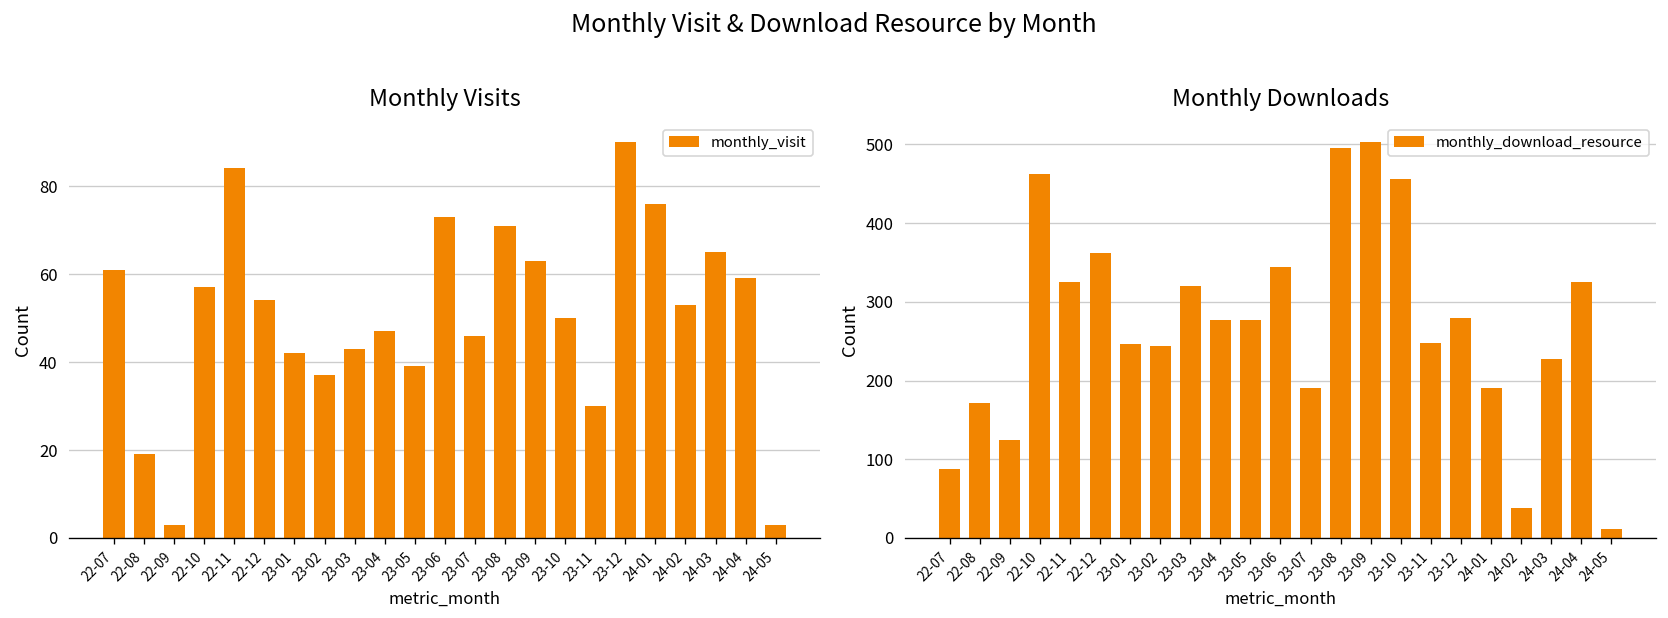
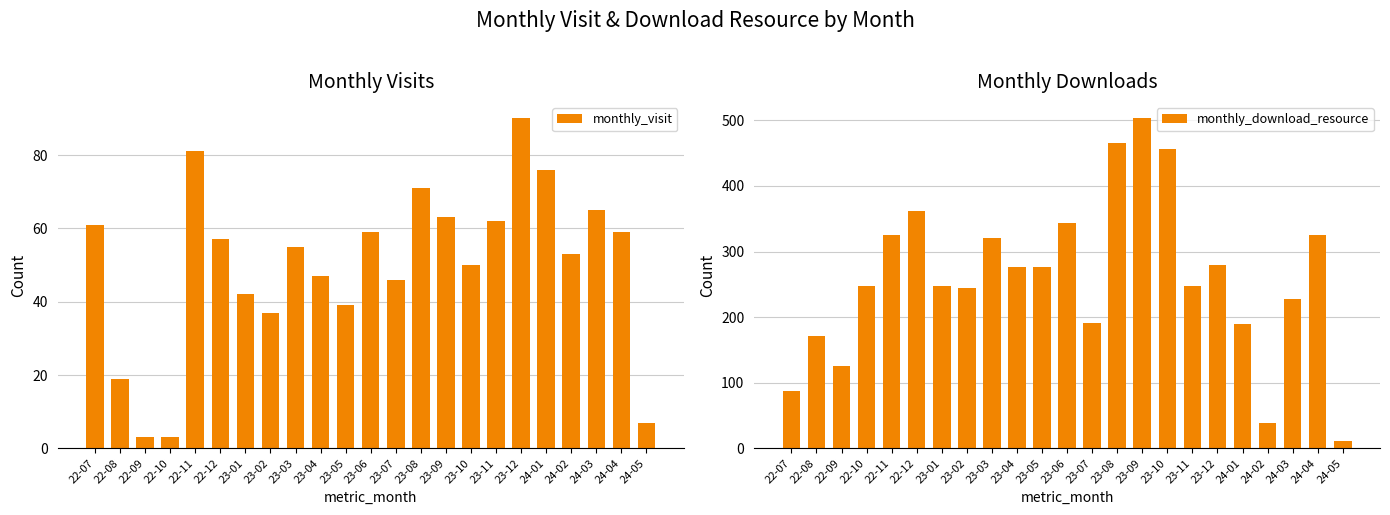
Monthly Visits, 22-10: 57 -> 3
Monthly Visits, 22-11: 84 -> 81
Monthly Visits, 22-12: 54 -> 57
Monthly Visits, 23-03: 43 -> 55
Monthly Visits, 23-06: 73 -> 59
Monthly Visits, 23-11: 30 -> 62
Monthly Visits, 24-05: 3 -> 7
Monthly Downloads, 22-10: 460 -> 250
Monthly Downloads, 23-08: 500 -> 470
